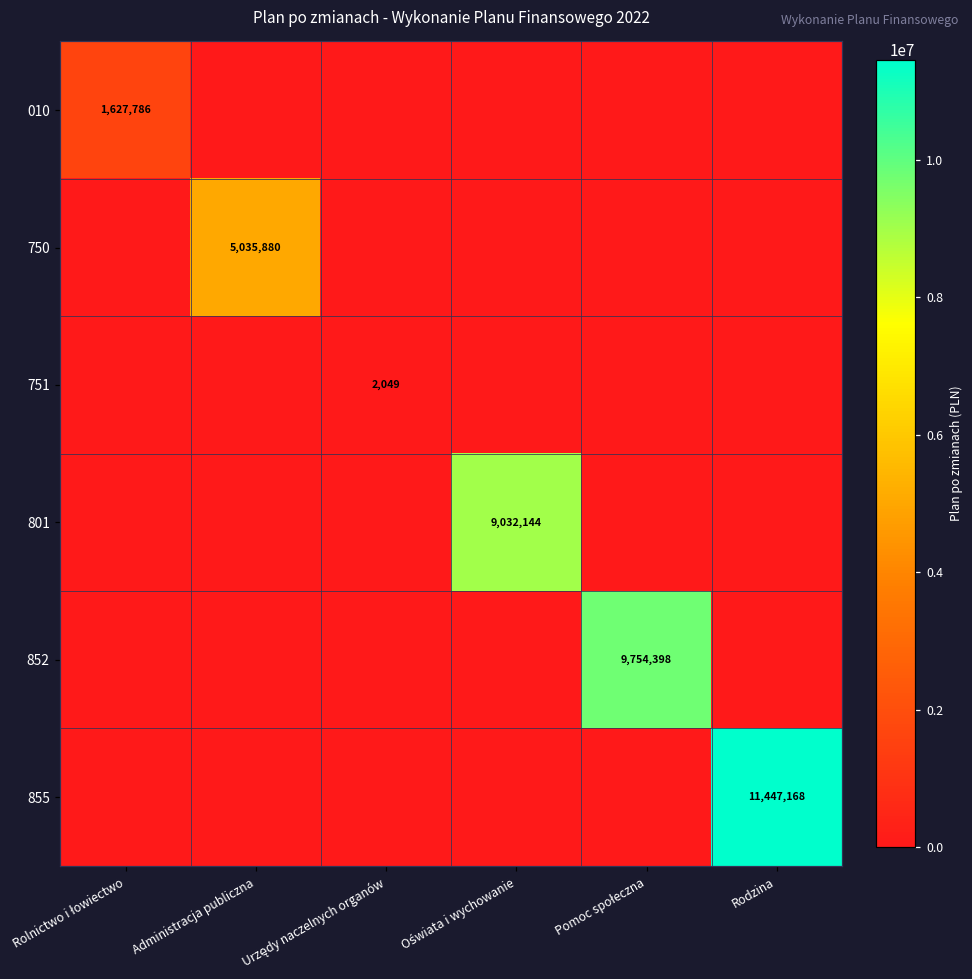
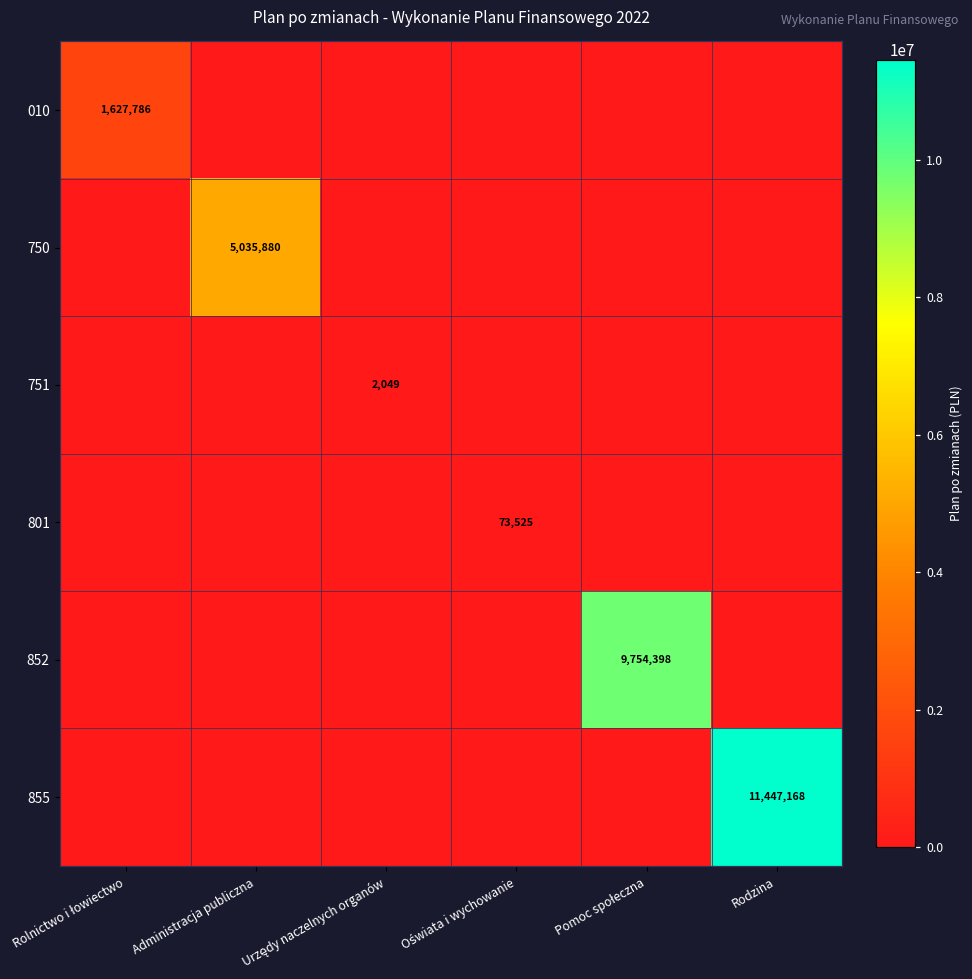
801, Oświata i wychowanie: 9,032,144 -> 73,525
